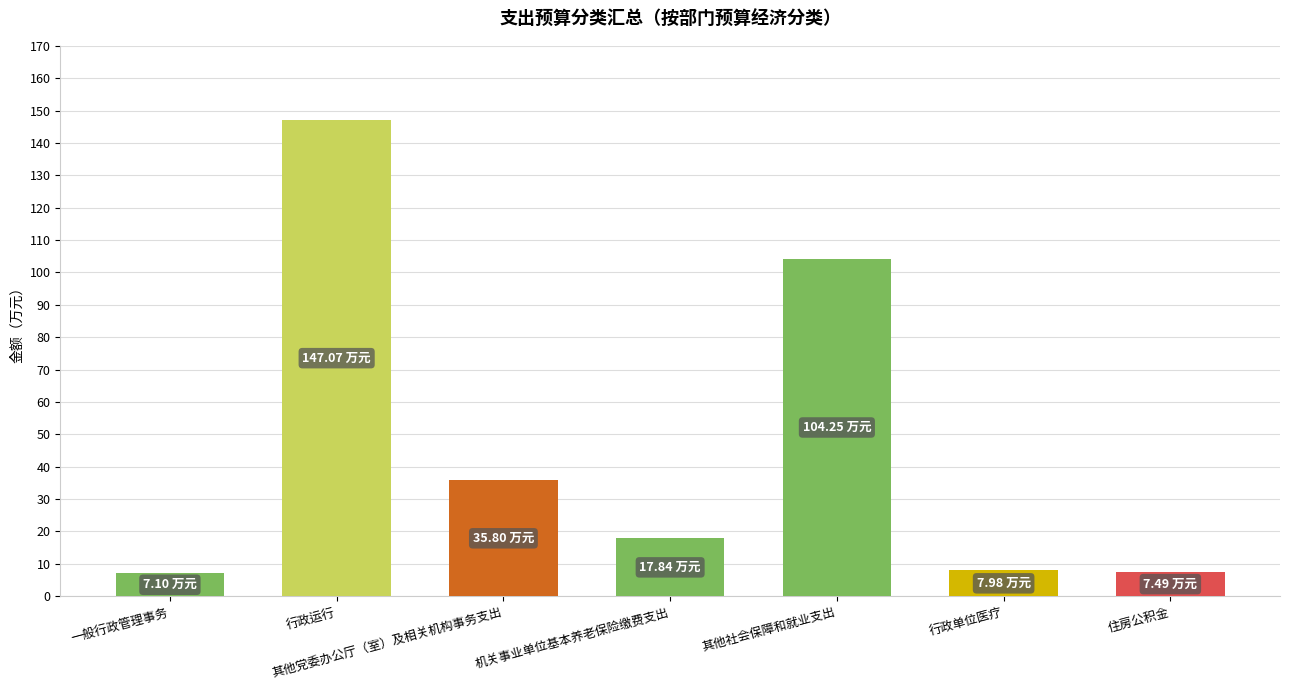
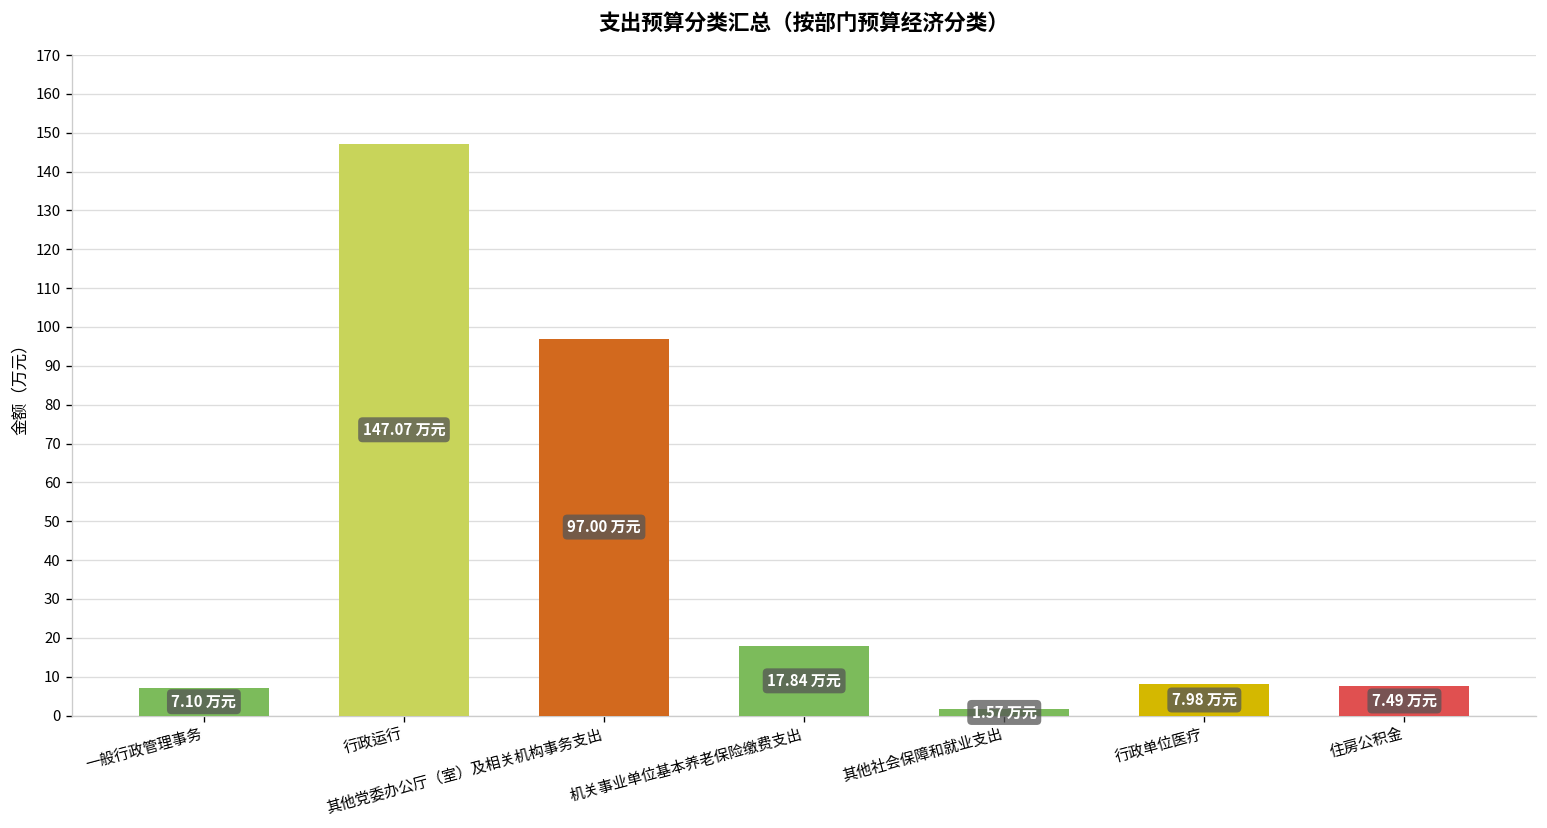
其他党委办公厅（室）及相关机构事务支出: 35.80 -> 97.00
其他社会保障和就业支出: 104.25 -> 1.57
